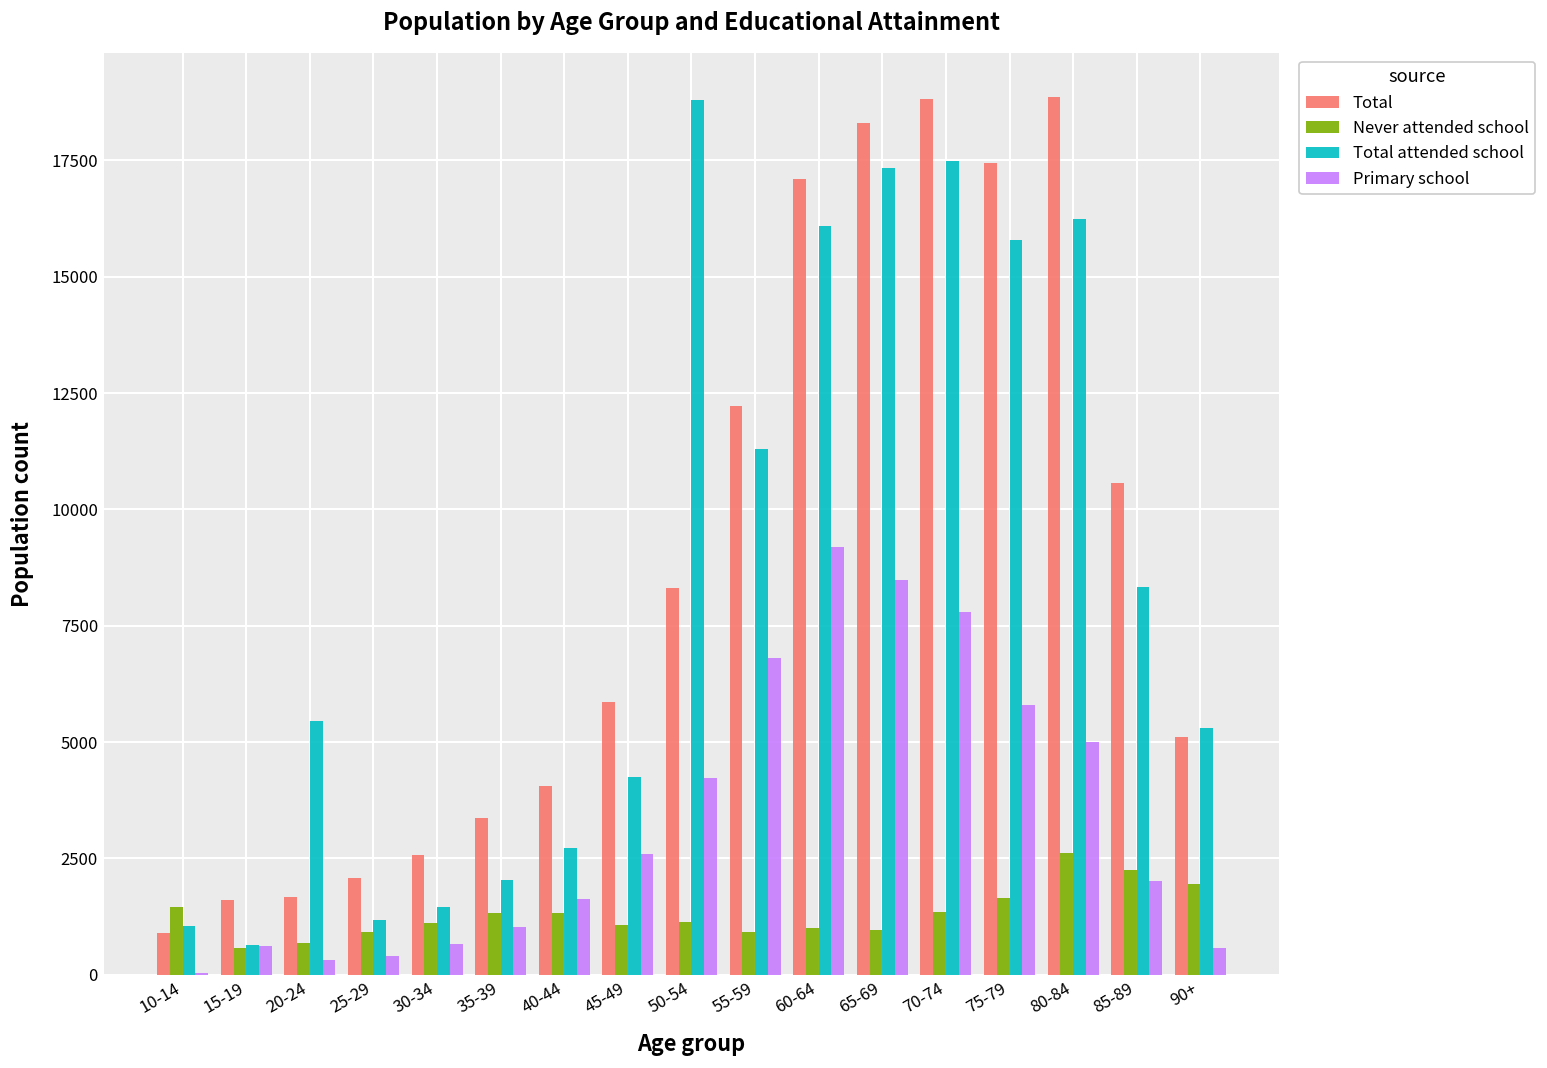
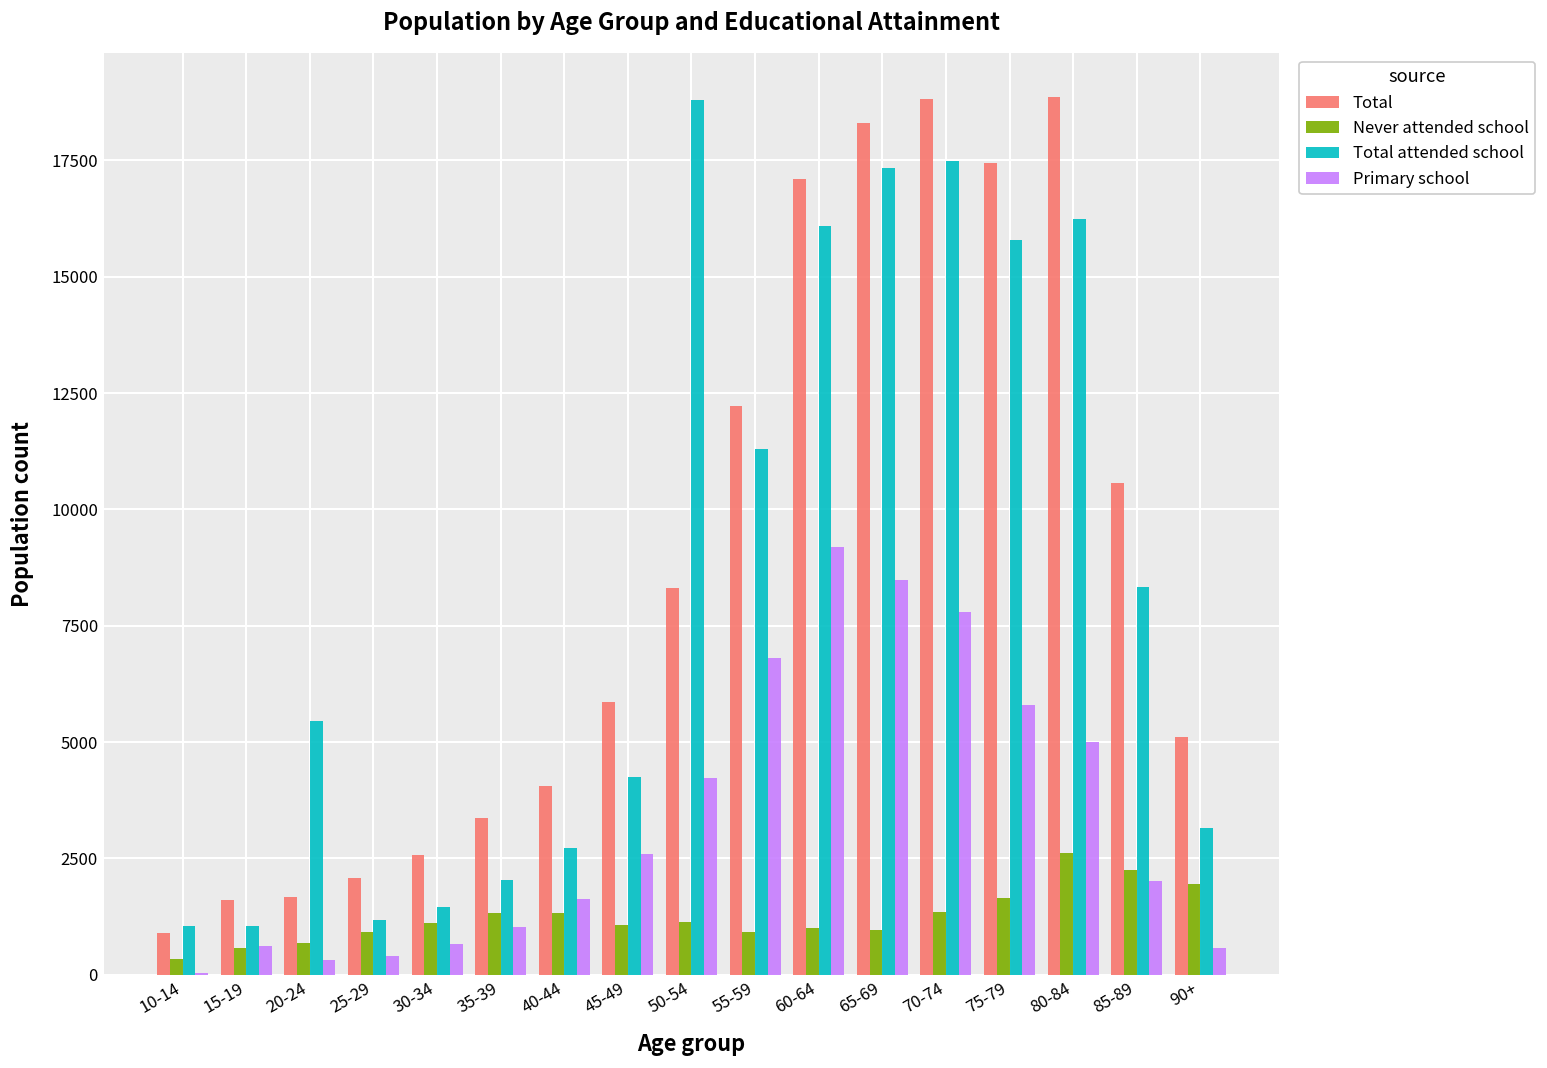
Never attended school, 10-14: 1400 -> 300
Total attended school, 15-19: 600 -> 1000
Total attended school, 90+: 5300 -> 3200
